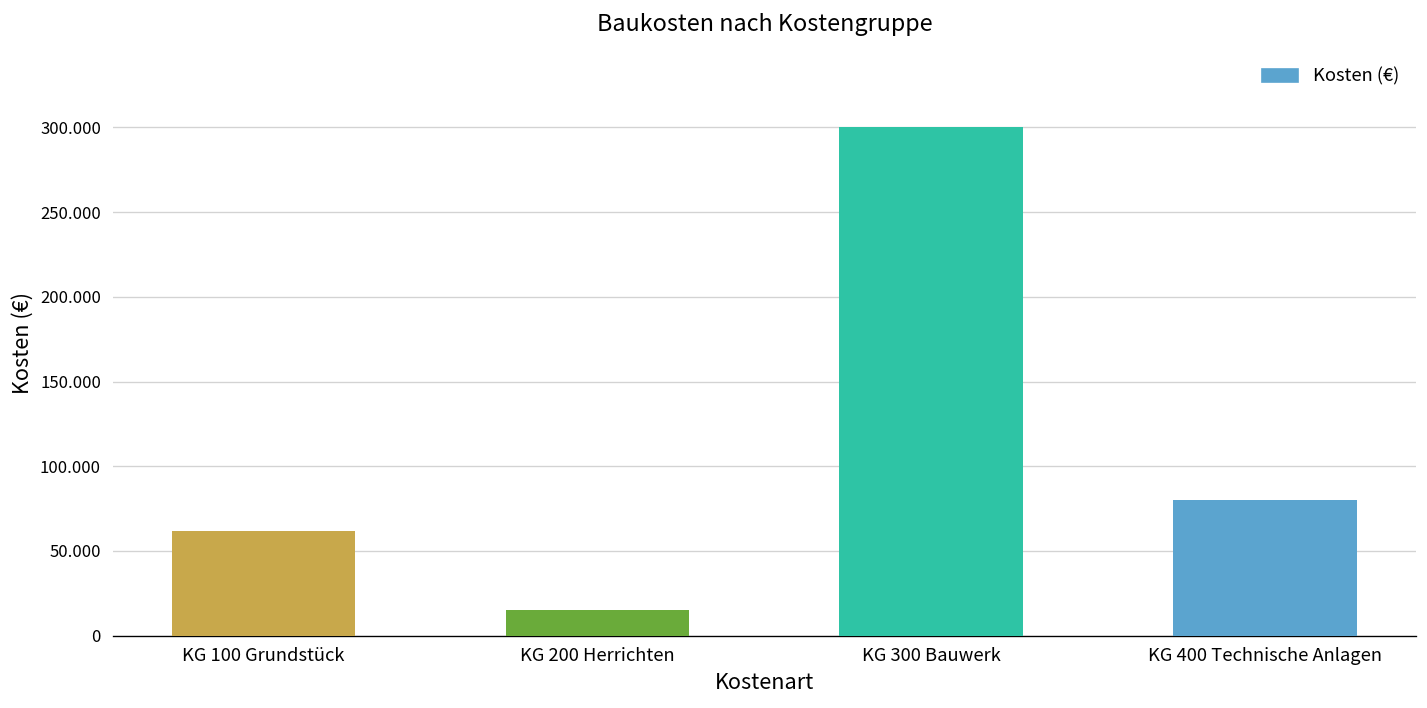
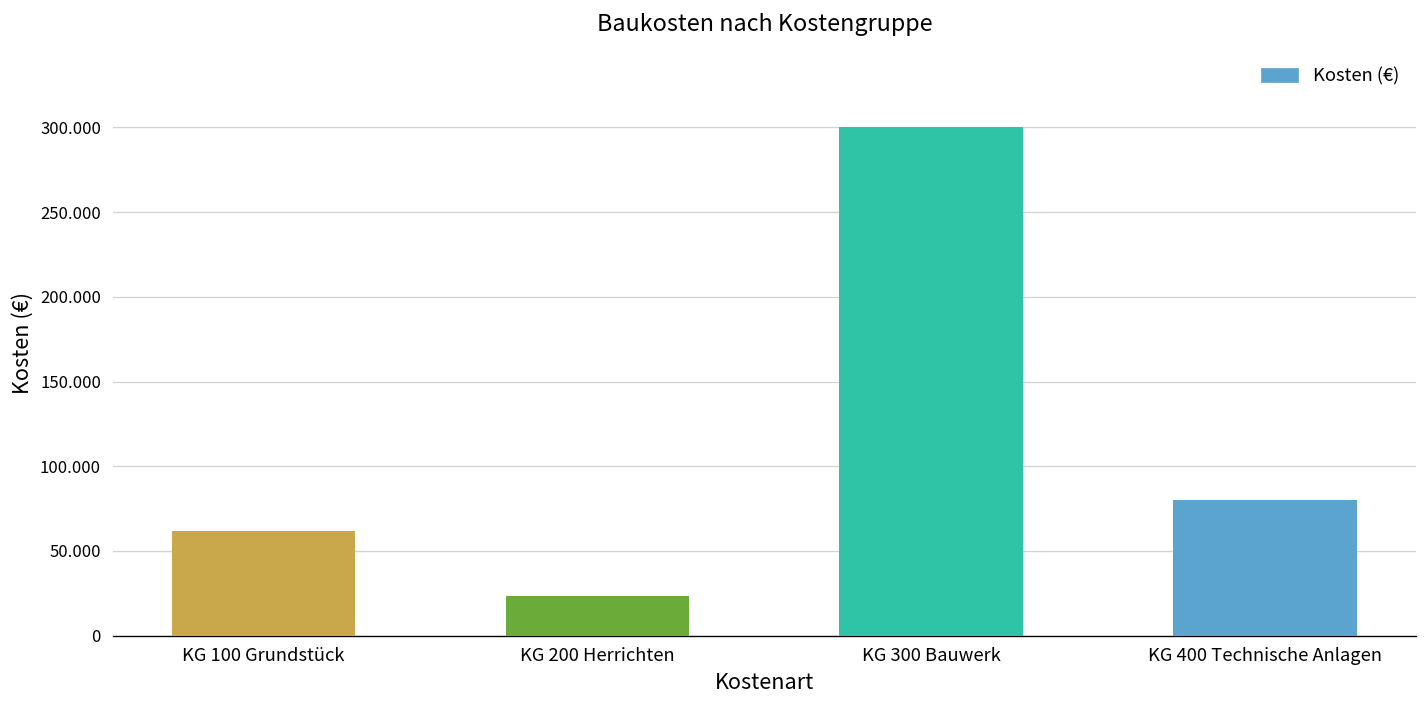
KG 200 Herrichten: 15 -> 23
